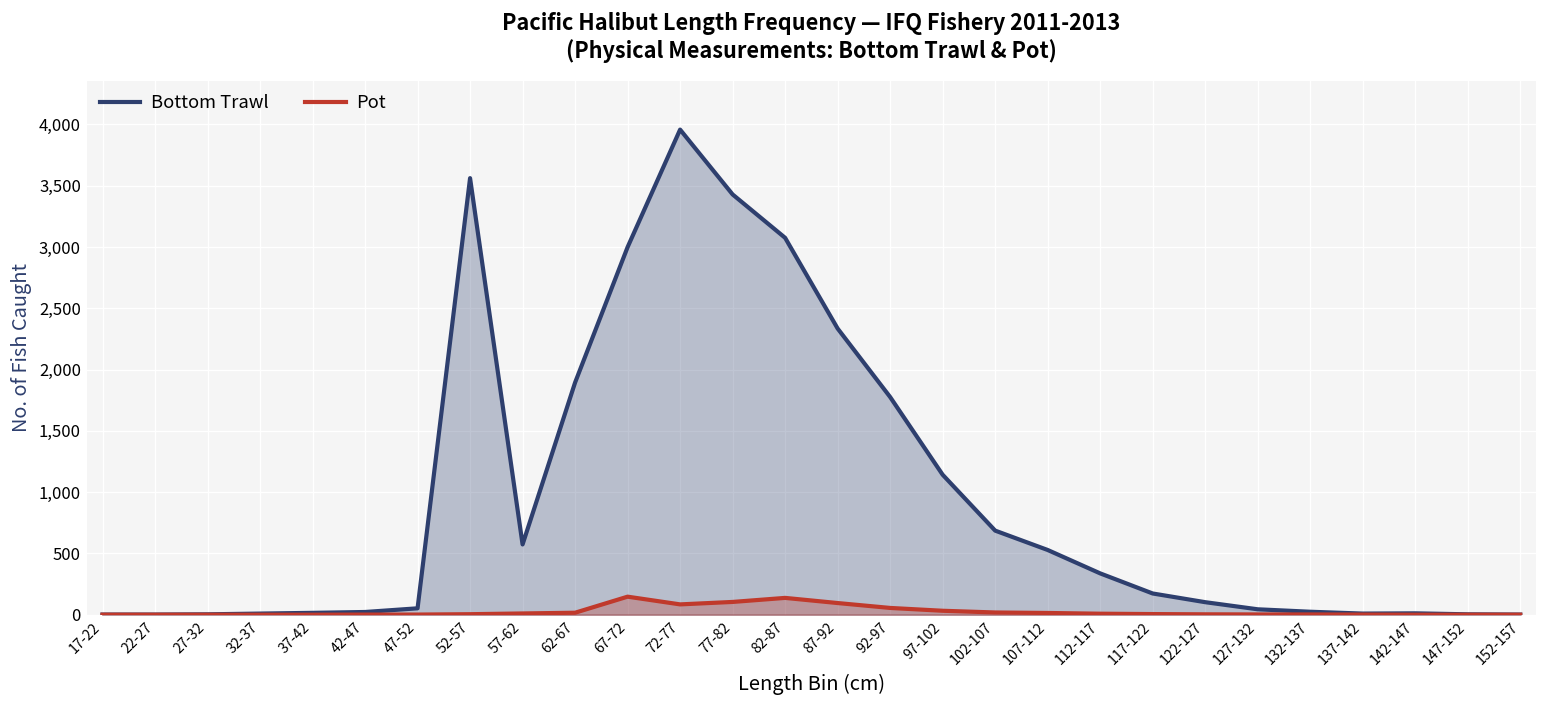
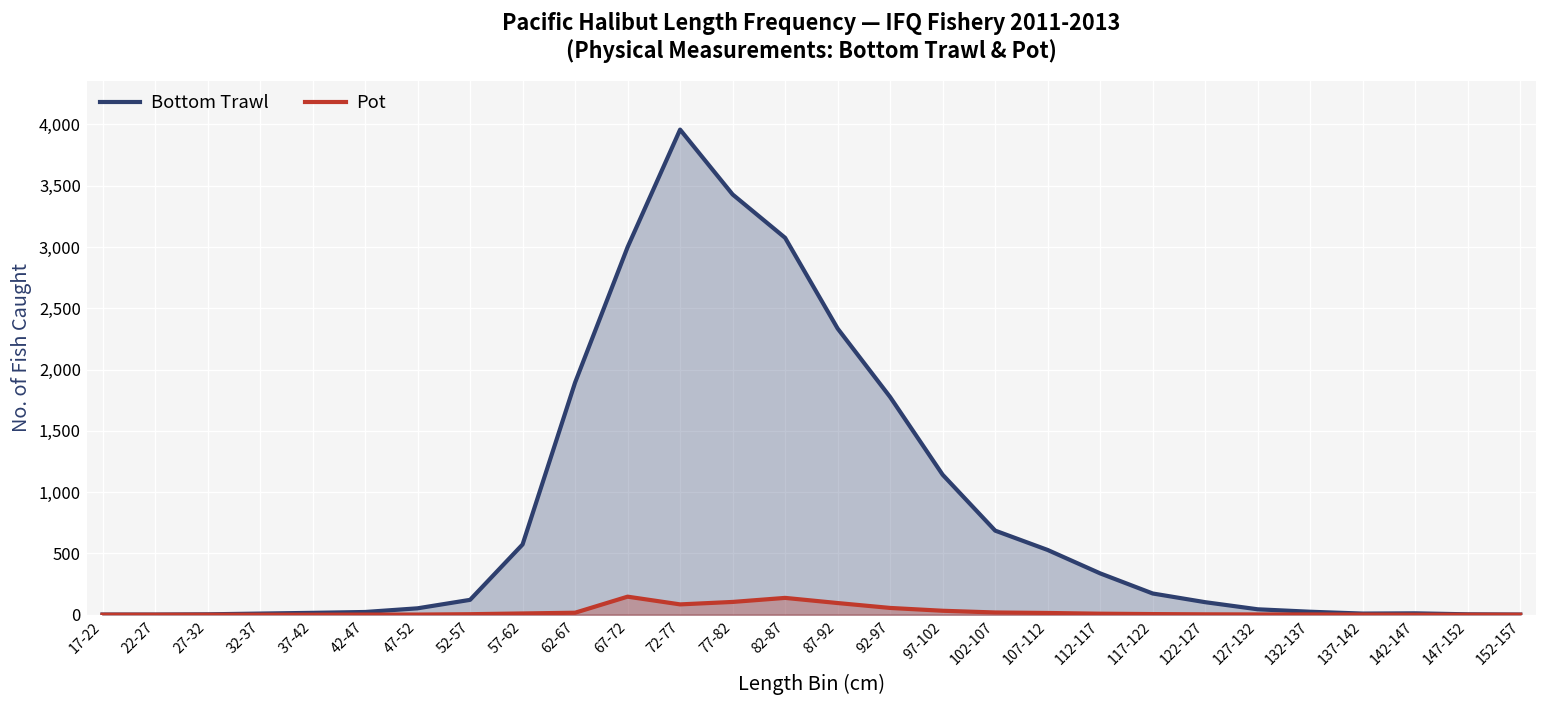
Bottom Trawl, 52-57: 3,560 -> 120
